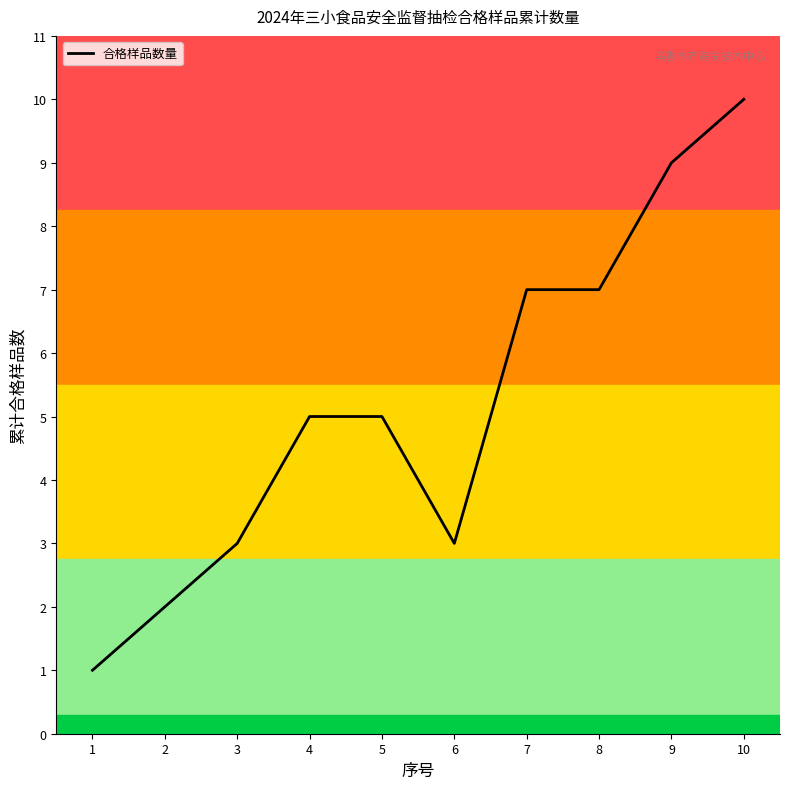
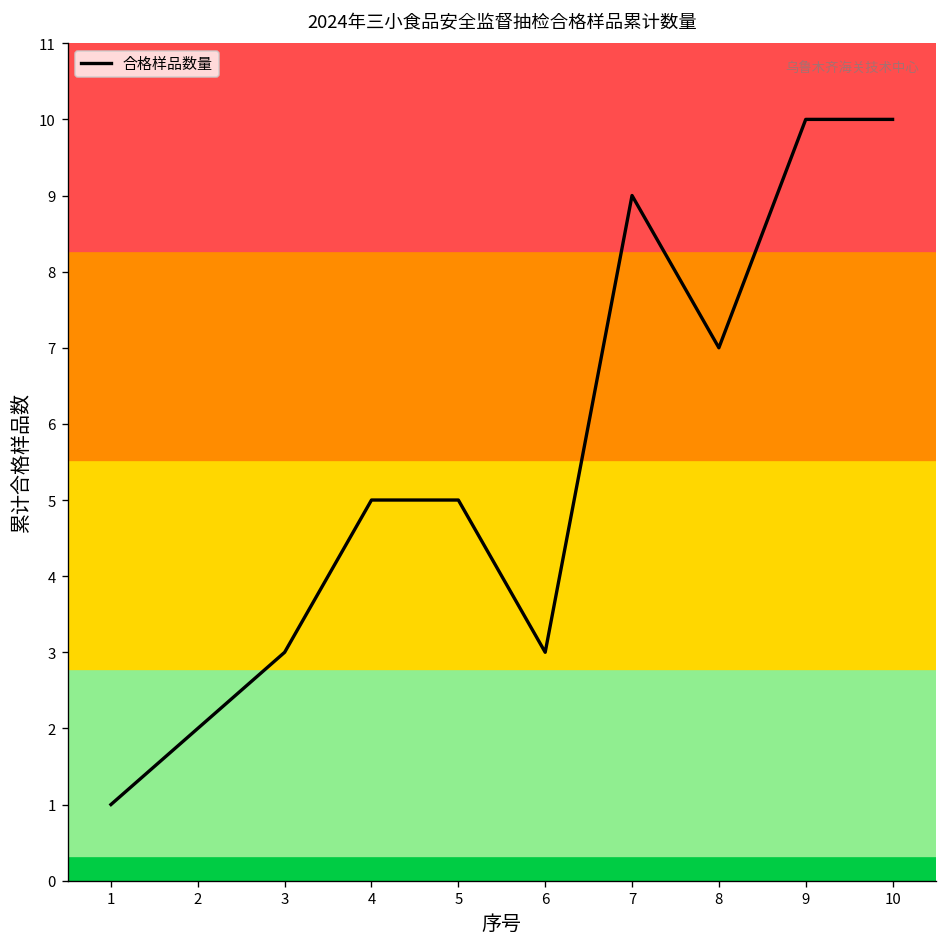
7: 7 -> 9
9: 9 -> 10
